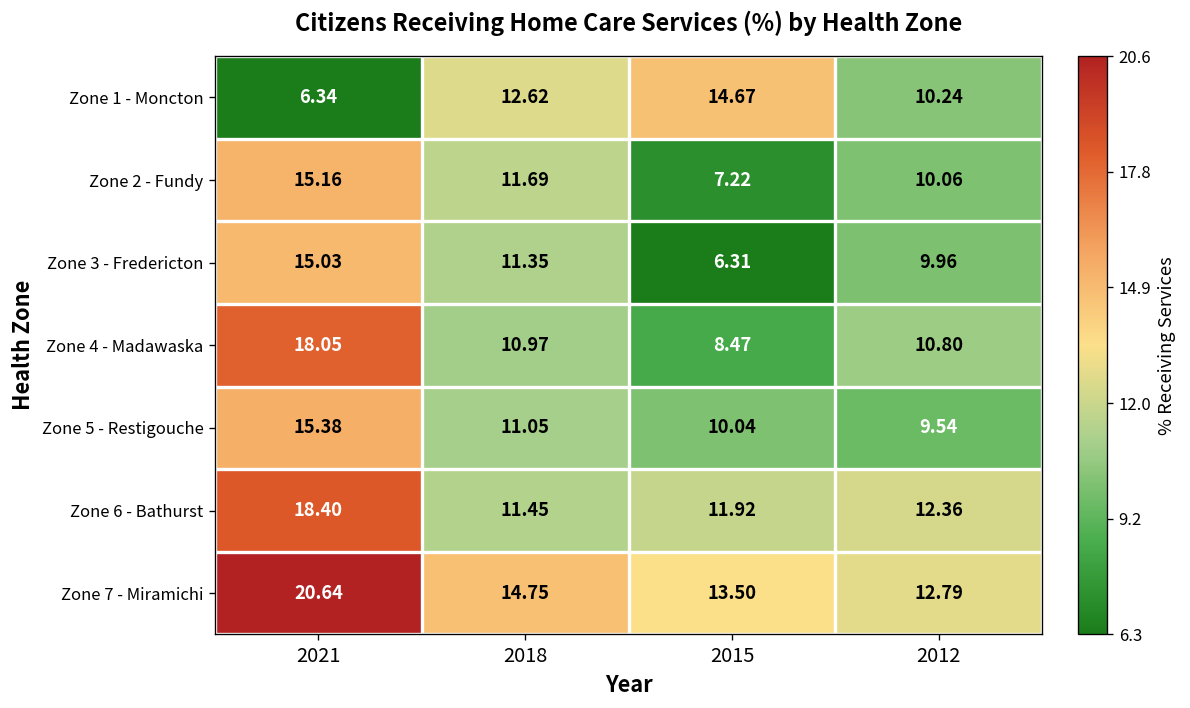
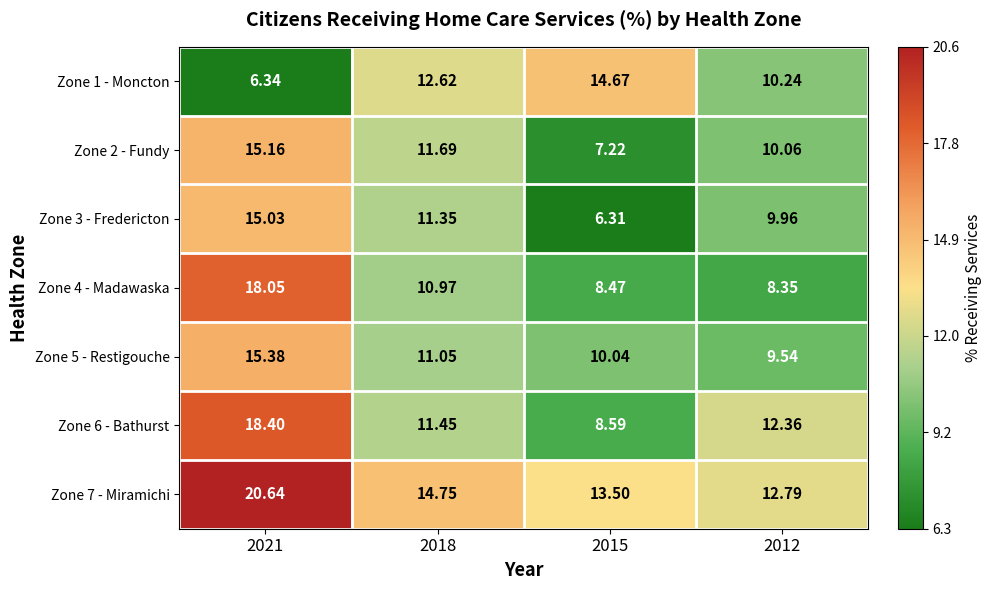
Zone 4 - Madawaska, 2012: 10.80 -> 8.35
Zone 6 - Bathurst, 2015: 11.92 -> 8.59
